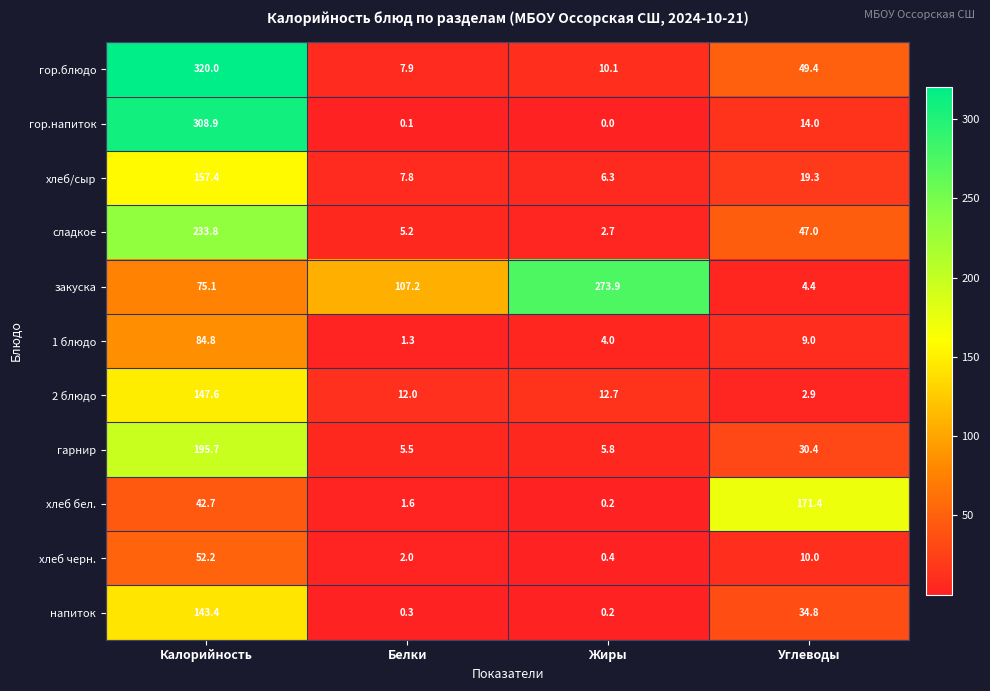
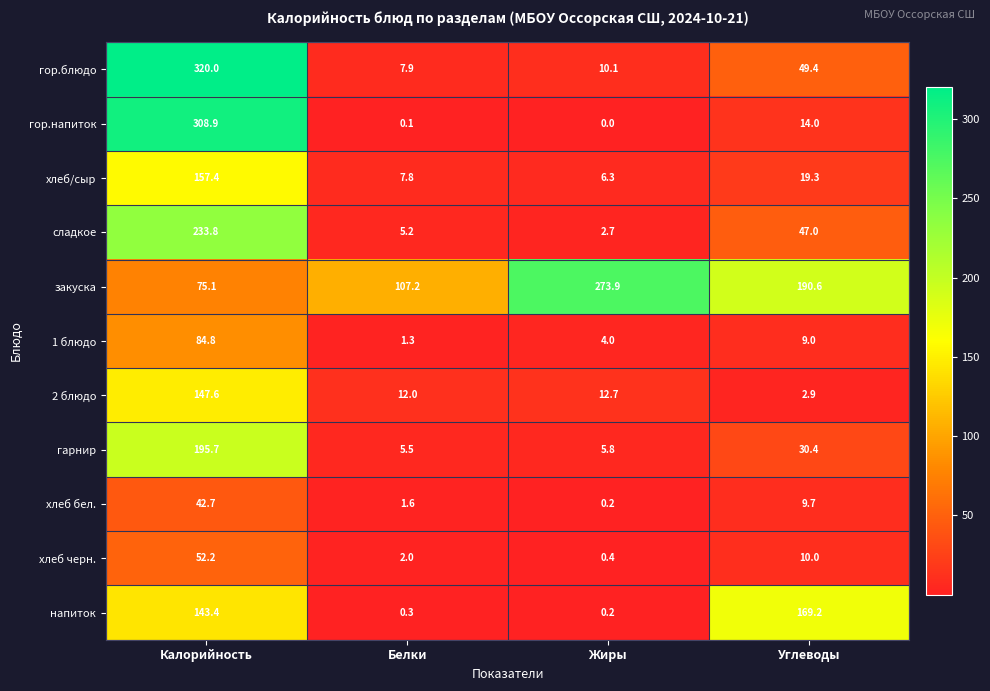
закуска, Углеводы: 4.4 -> 190.6
хлеб бел., Углеводы: 171.4 -> 9.7
напиток, Углеводы: 34.8 -> 169.2
